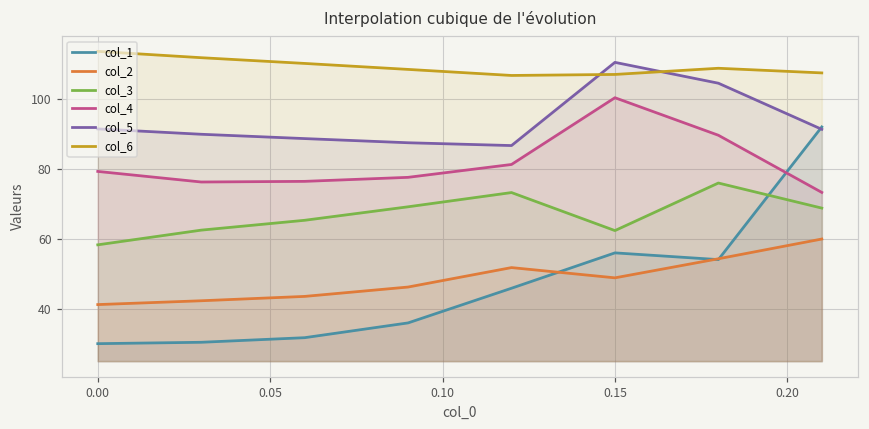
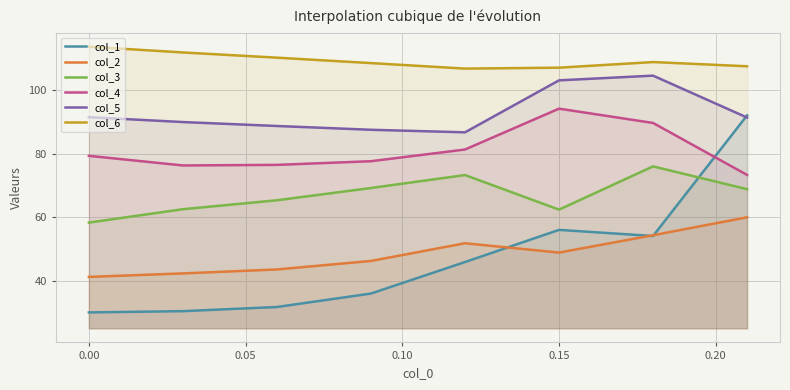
col_4, 0.15: 100 -> 94
col_5, 0.15: 110 -> 103
